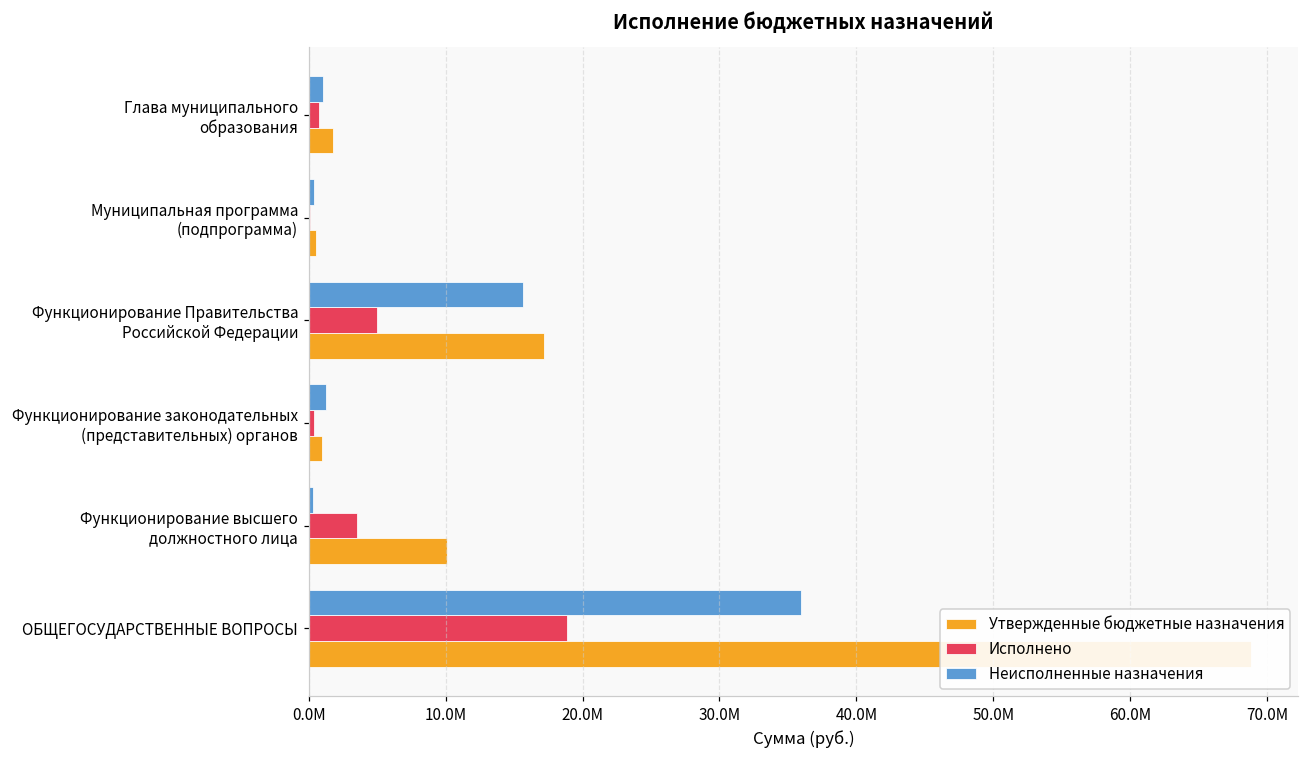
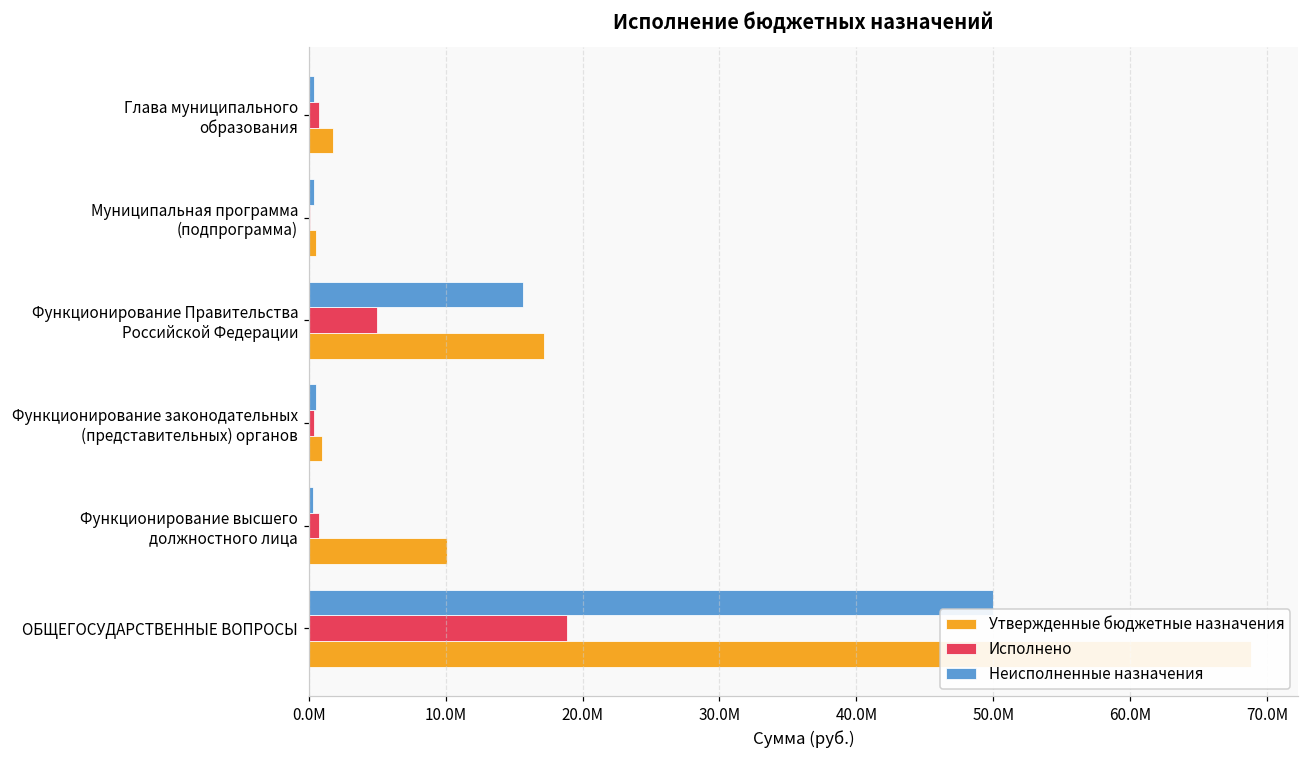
Неисполненные назначения, Глава муниципального образования: 1000000 -> 400000
Неисполненные назначения, Функционирование законодательных (представительных) органов: 1200000 -> 500000
Исполнено, Функционирование высшего должностного лица: 3500000 -> 700000
Неисполненные назначения, ОБЩЕГОСУДАРСТВЕННЫЕ ВОПРОСЫ: 36000000 -> 50000000
